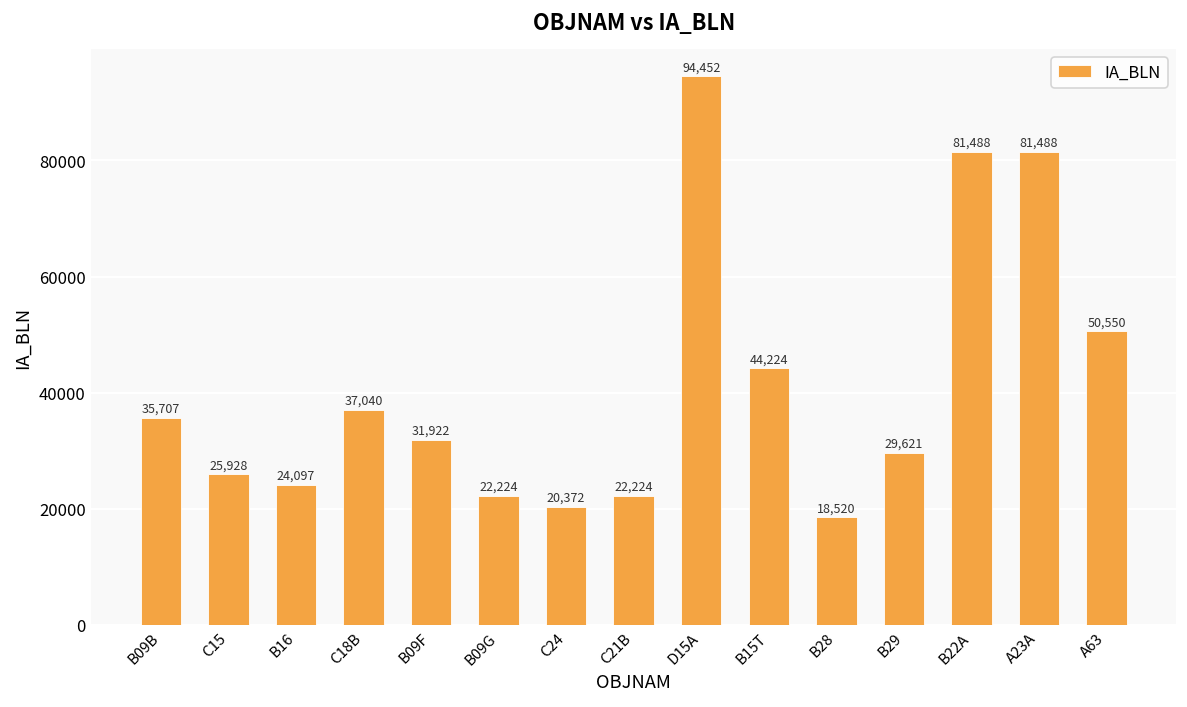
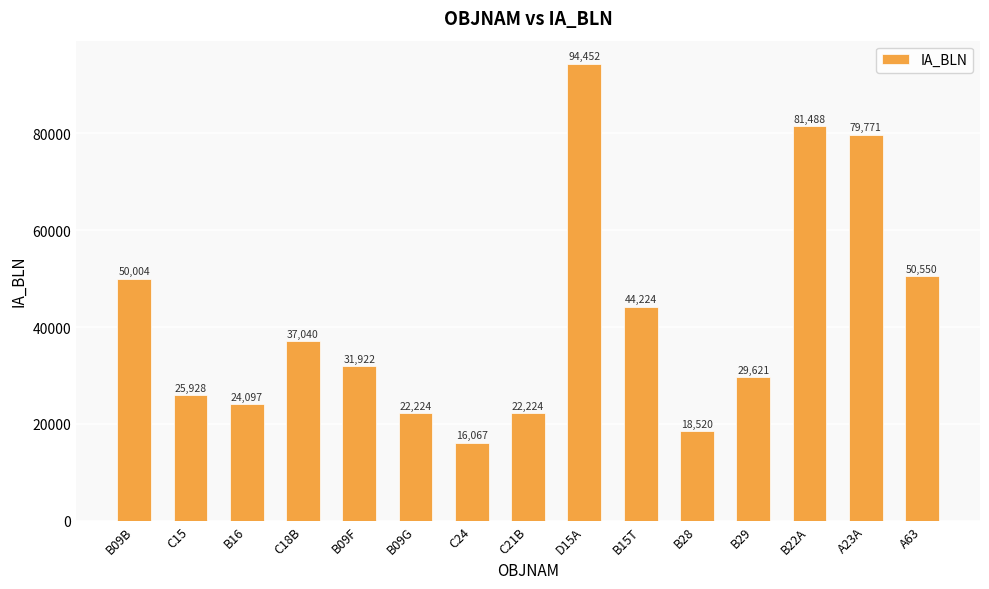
B09B: 35,707 -> 50,004
C24: 20,372 -> 16,067
A23A: 81,488 -> 79,771
